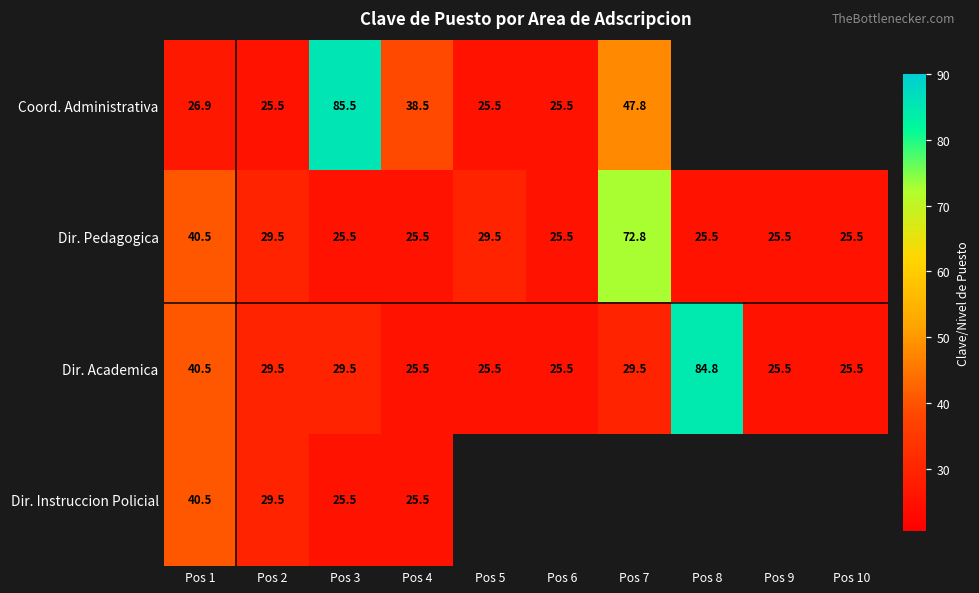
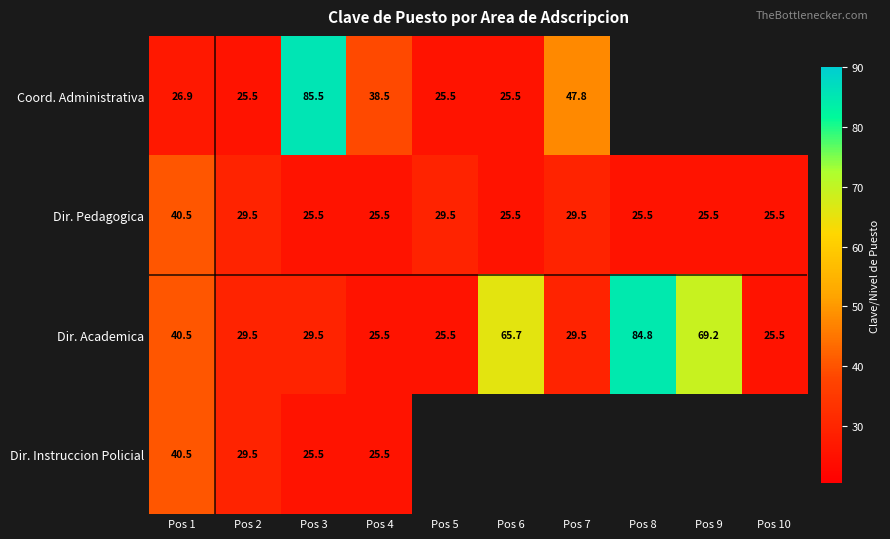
Dir. Pedagogica, Pos 7: 72.8 -> 29.5
Dir. Academica, Pos 6: 25.5 -> 65.7
Dir. Academica, Pos 9: 25.5 -> 69.2
